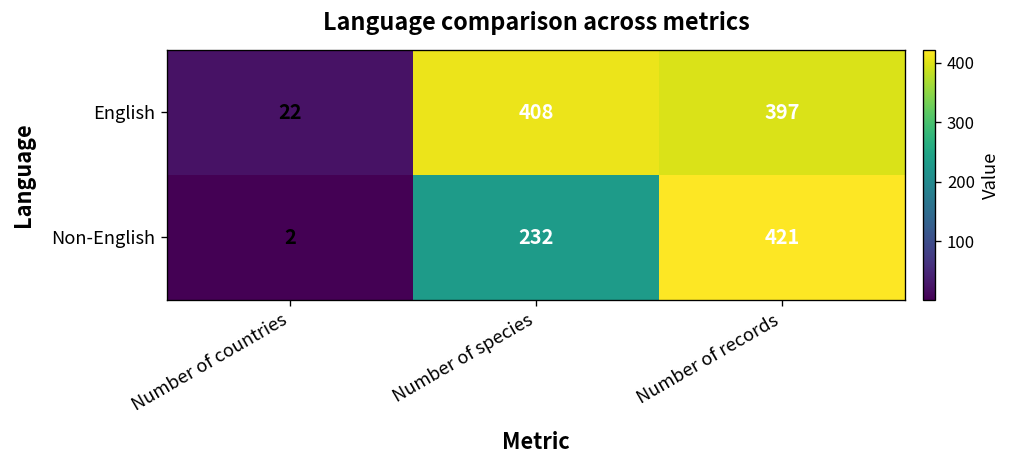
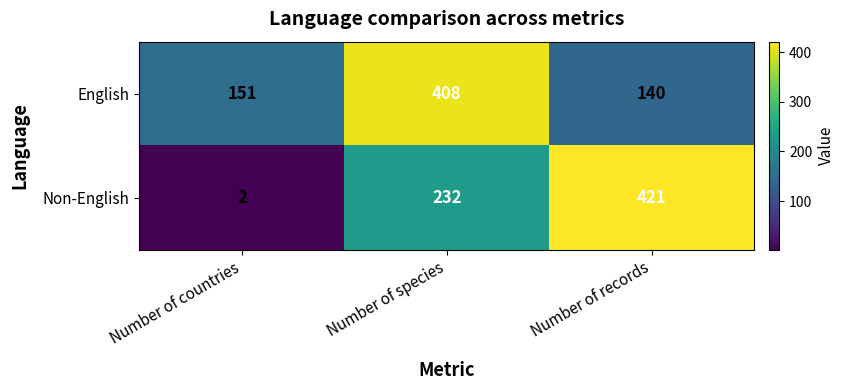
English, Number of countries: 22 -> 151
English, Number of records: 397 -> 140
